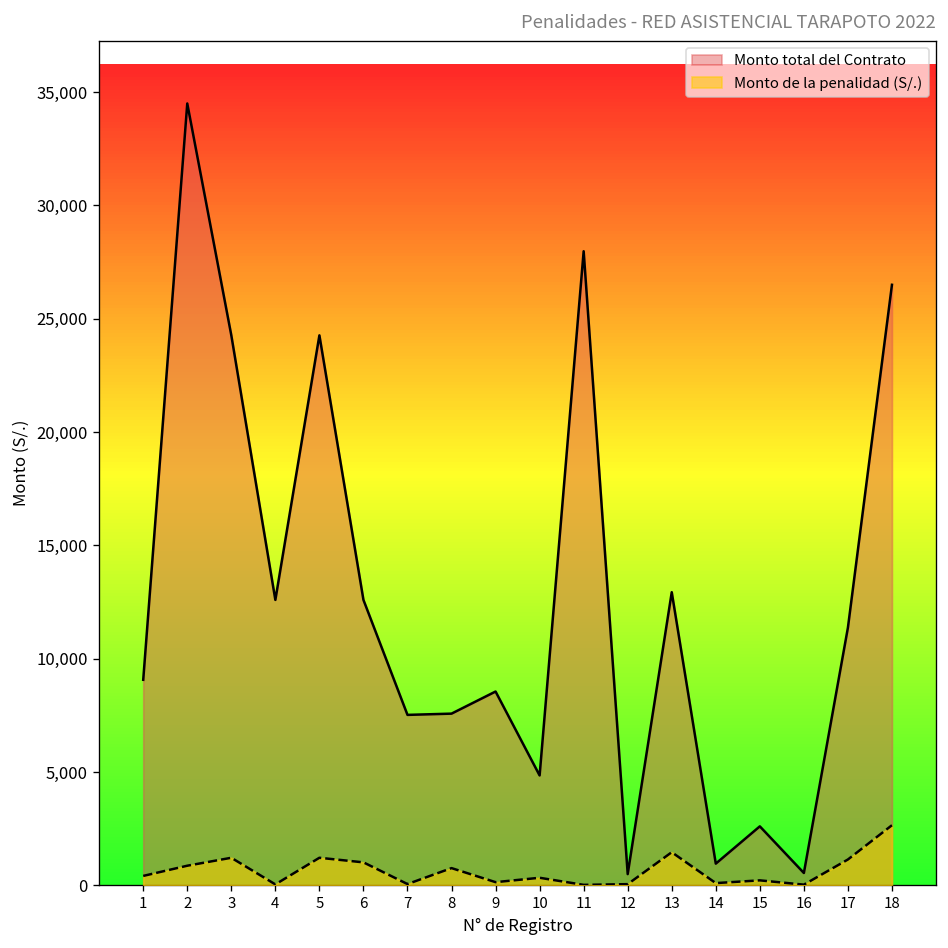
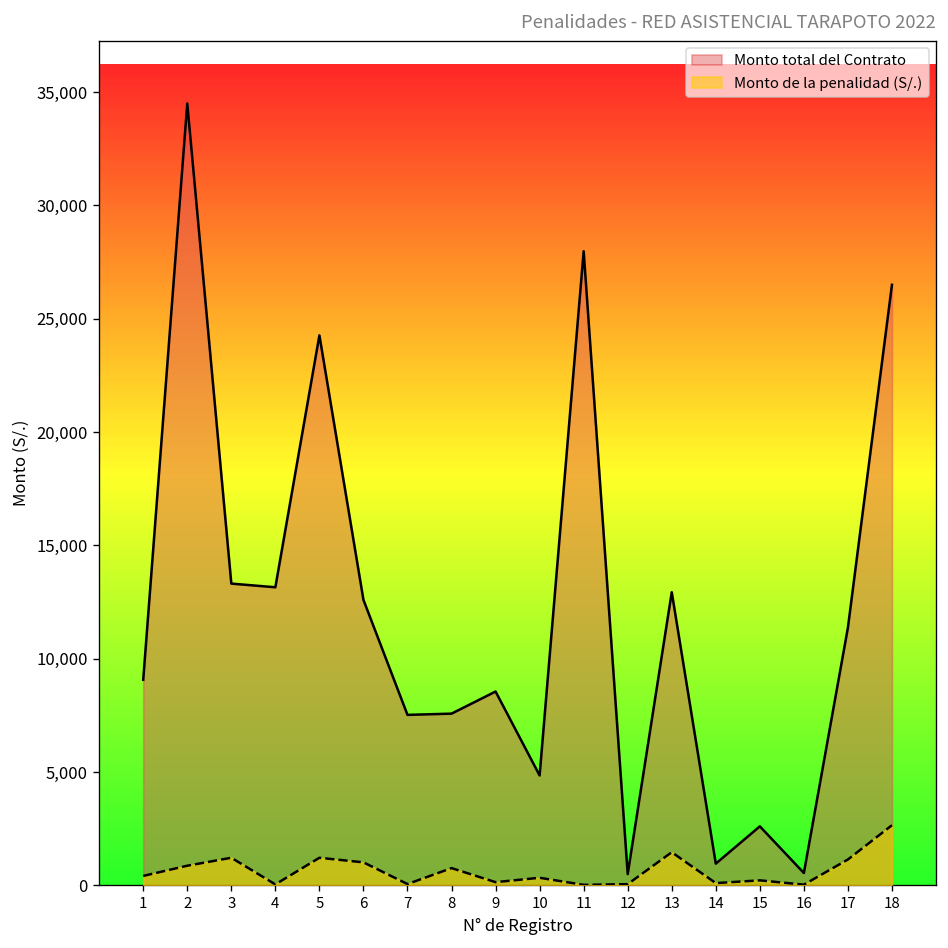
Monto total del Contrato, 3: 24,300 -> 13,300
Monto total del Contrato, 4: 12,600 -> 13,200
